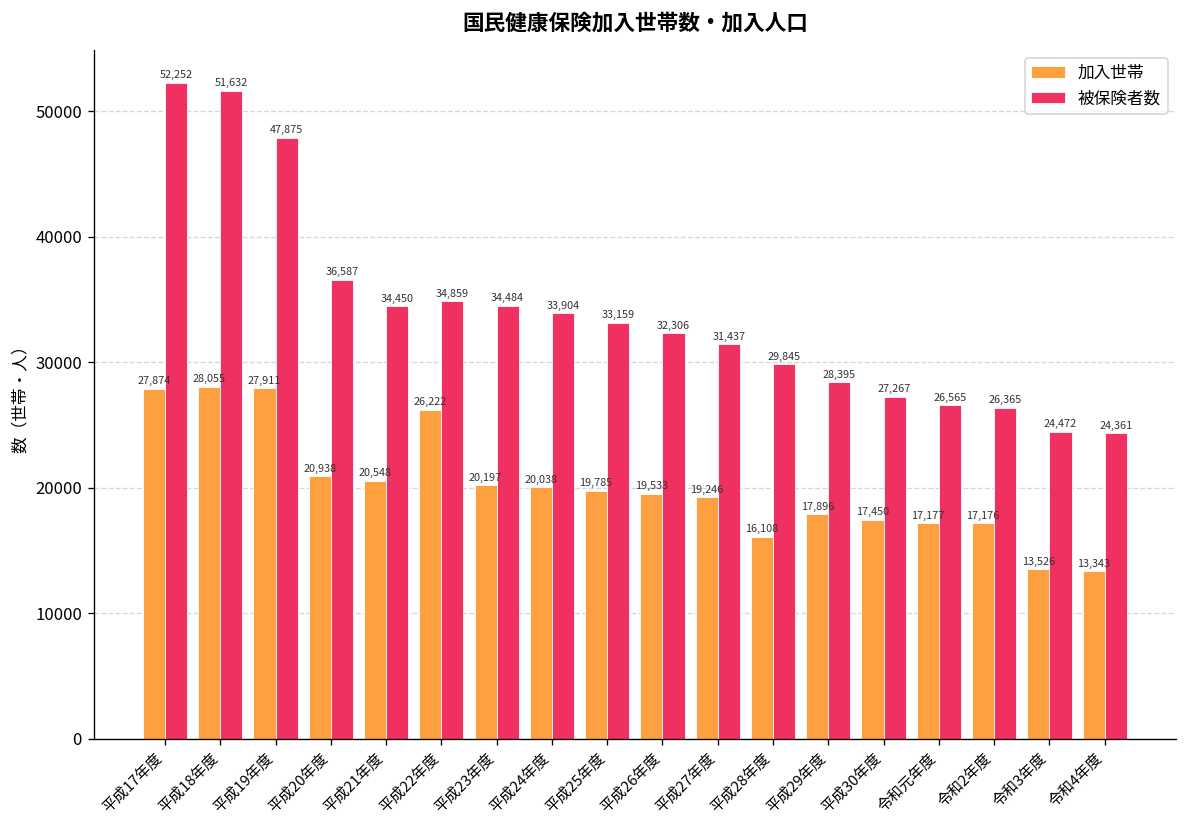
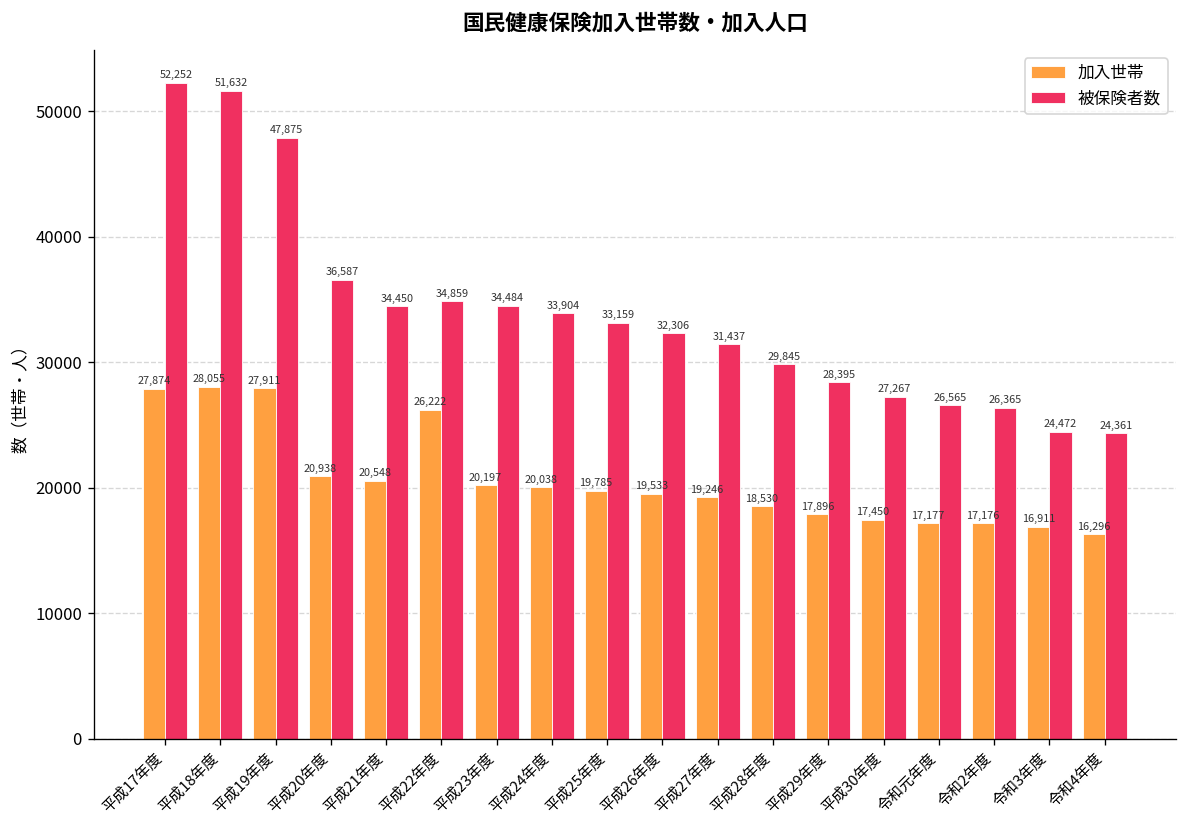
加入世帯, 平成28年度: 16,108 -> 18,530
加入世帯, 令和3年度: 13,526 -> 16,911
加入世帯, 令和4年度: 13,343 -> 16,296
